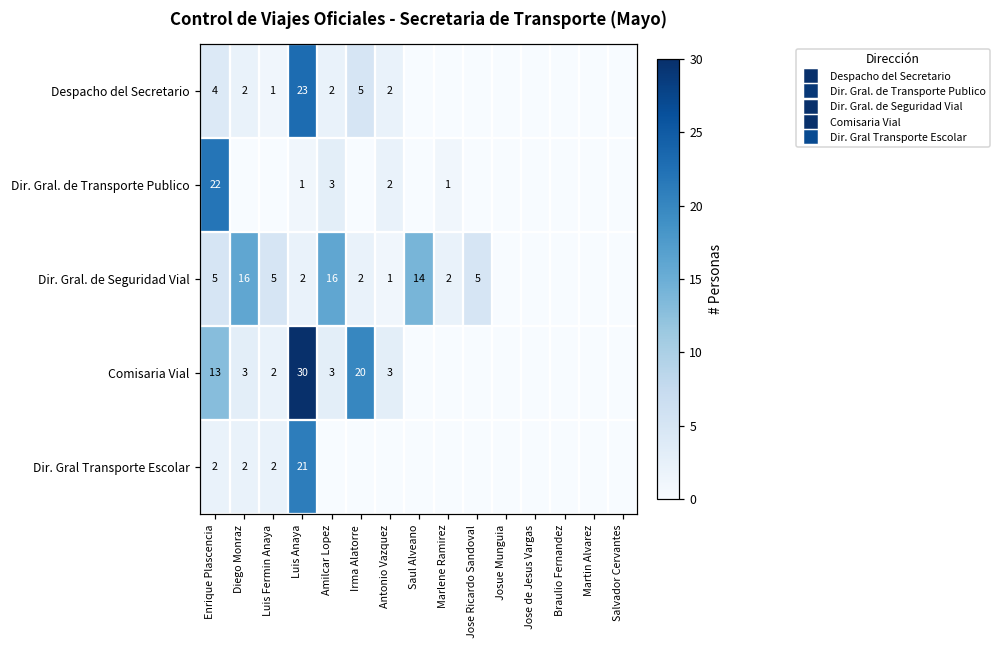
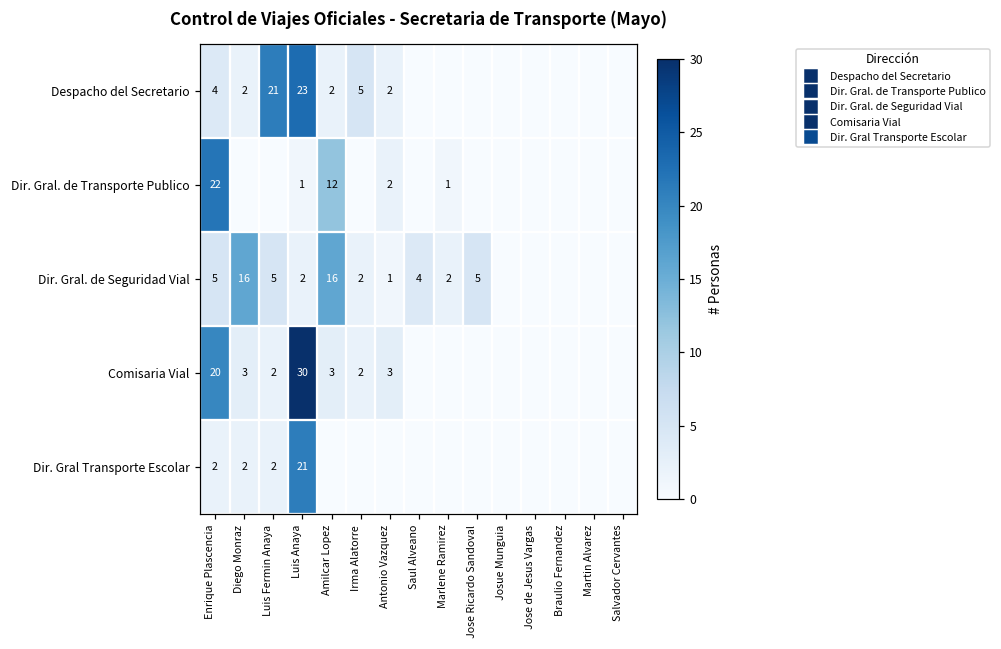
Despacho del Secretario, Luis Fermin Anaya: 1 -> 21
Dir. Gral. de Transporte Publico, Amilcar Lopez: 3 -> 12
Dir. Gral. de Seguridad Vial, Saul Alveano: 14 -> 4
Comisaria Vial, Enrique Plascencia: 13 -> 20
Comisaria Vial, Irma Alatorre: 20 -> 2
